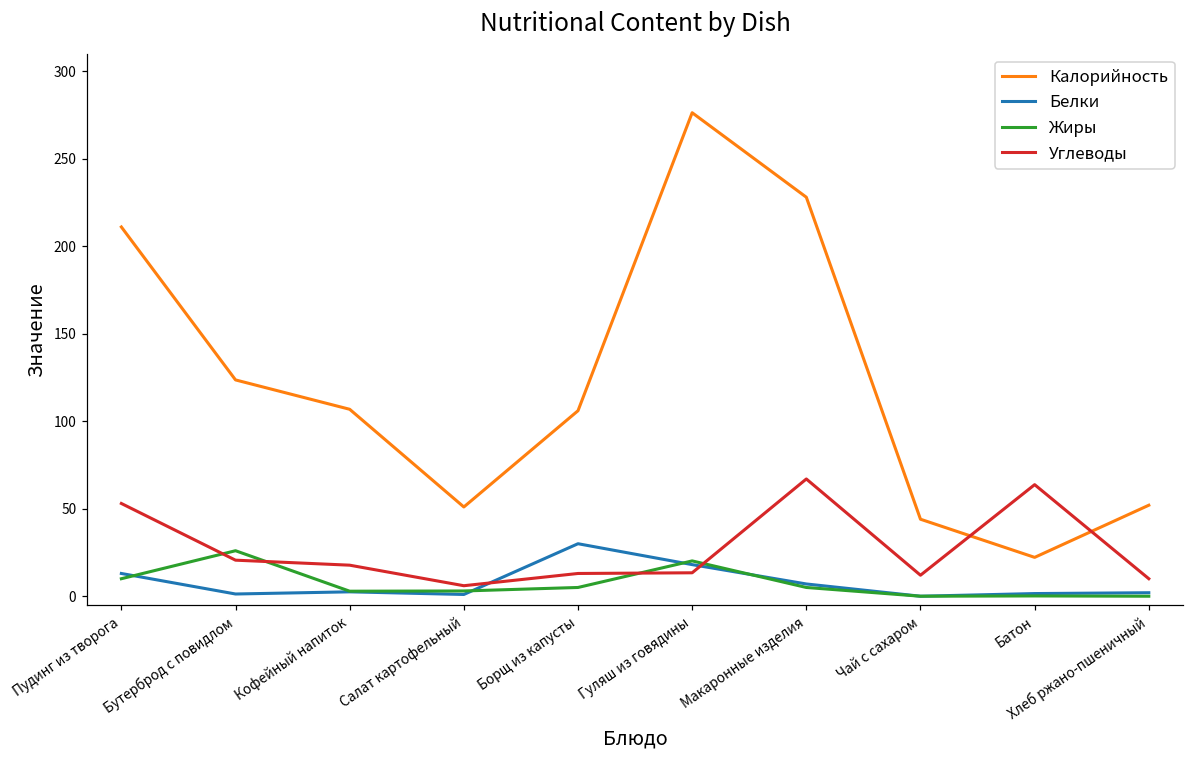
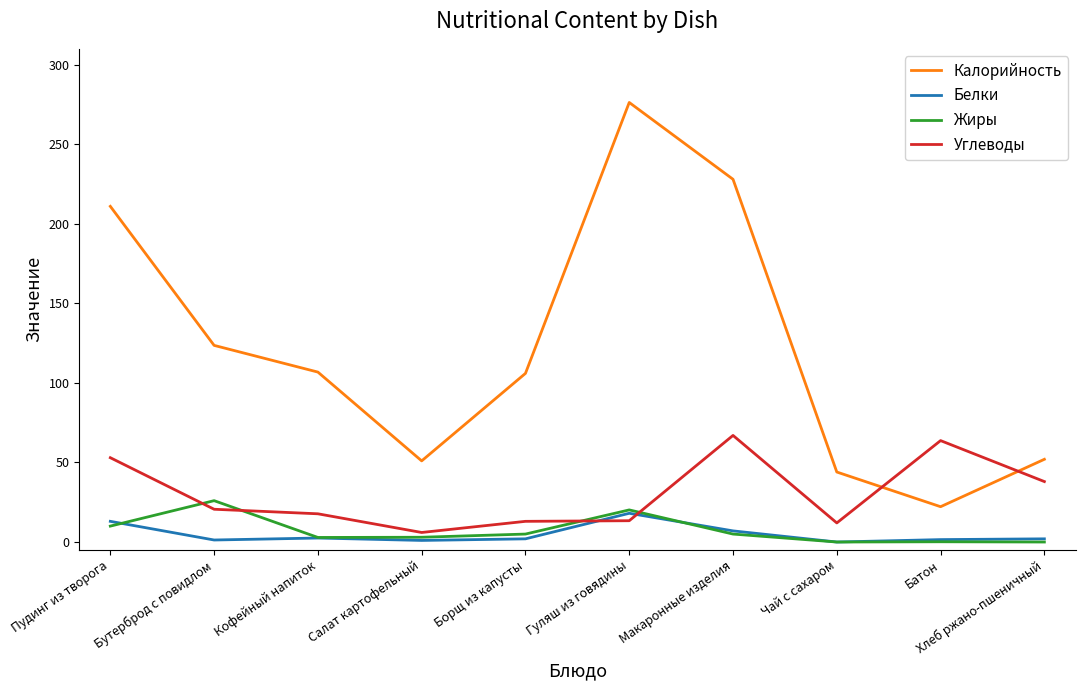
Белки, Борщ из капусты: 30 -> 2
Углеводы, Хлеб ржано-пшеничный: 10 -> 38
